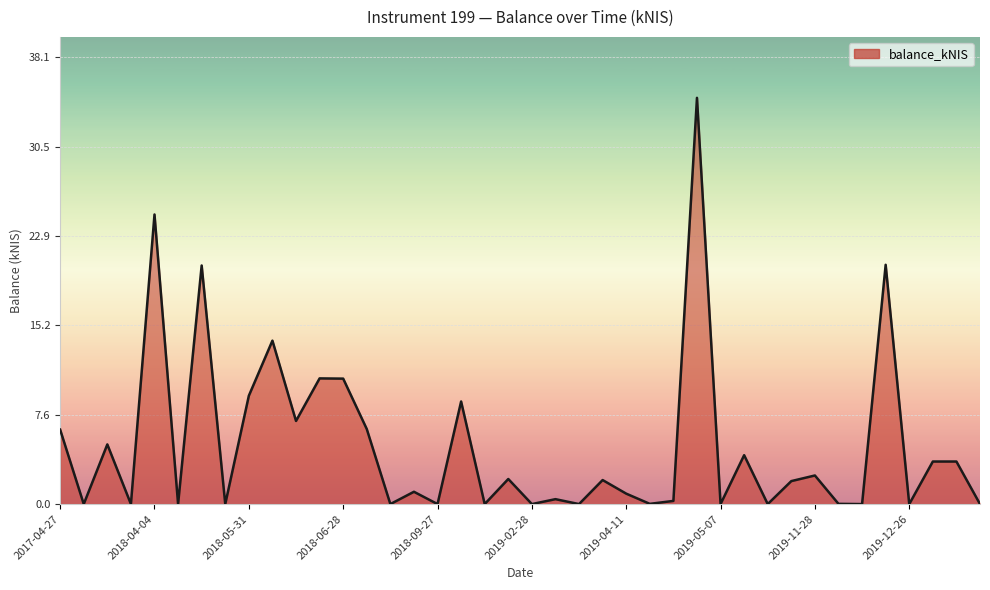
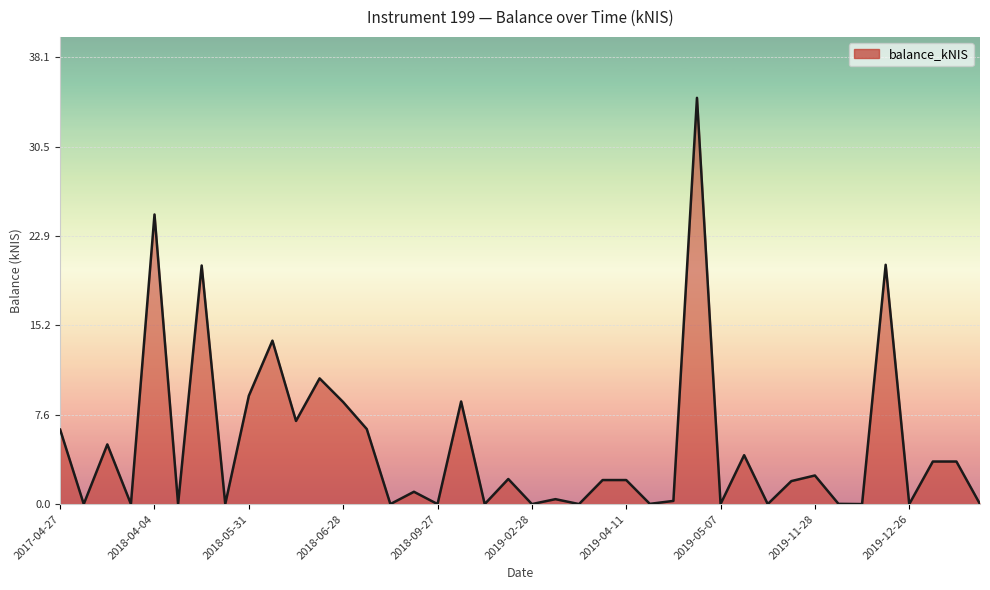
2018-06-28: 10.7 -> 8.7
2019-04-11: 0.9 -> 2.1
